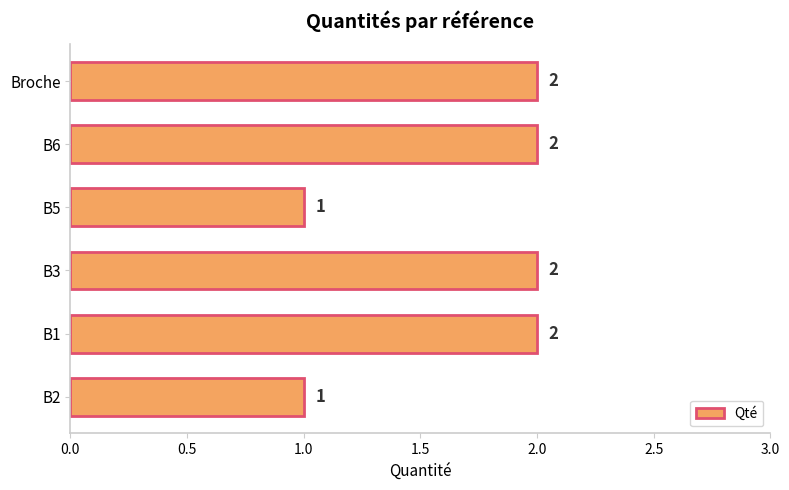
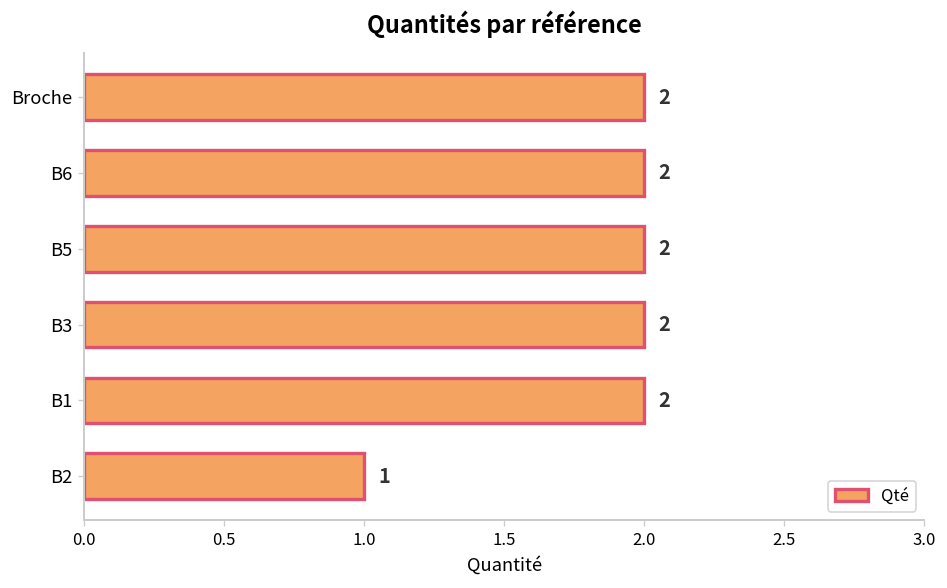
B5: 1 -> 2
